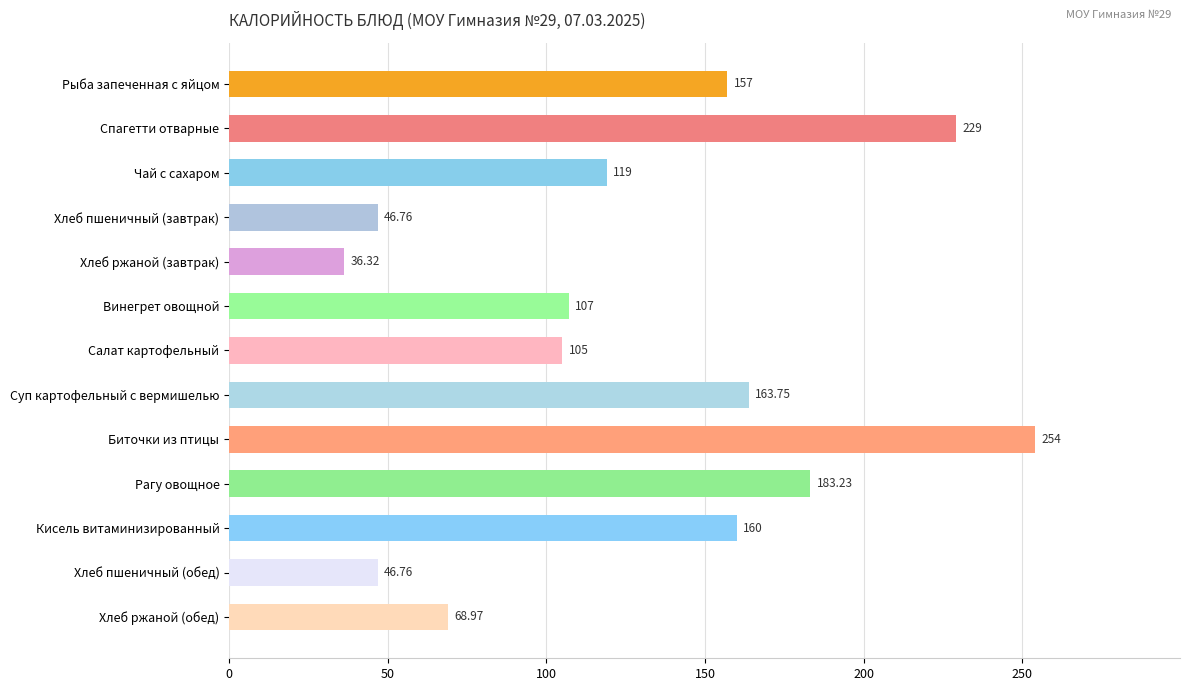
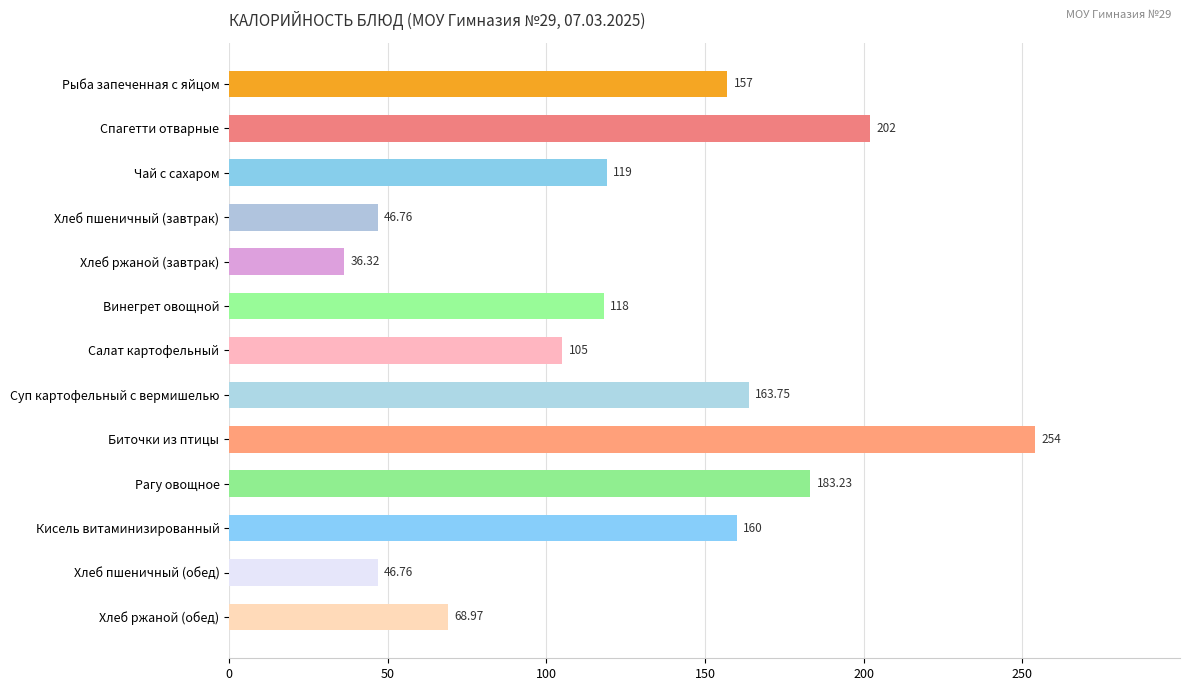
Спагетти отварные: 229 -> 202
Винегрет овощной: 107 -> 118
